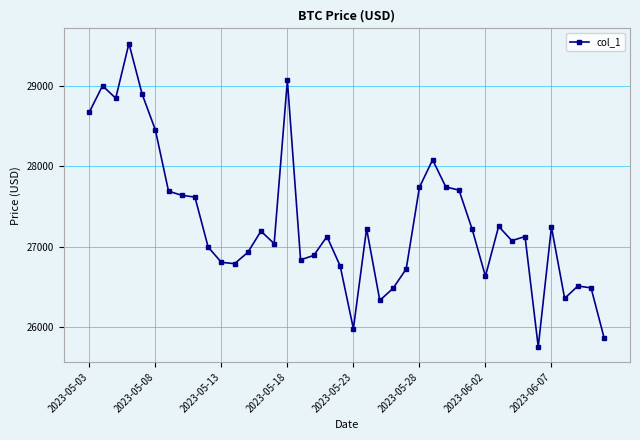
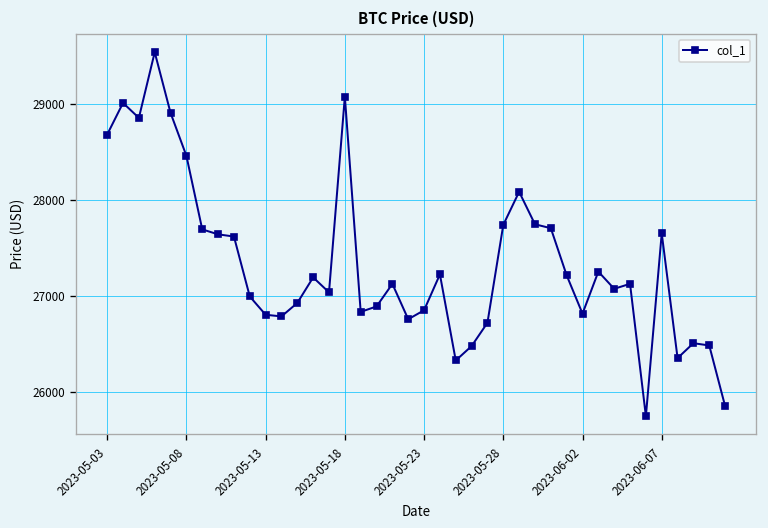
2023-05-23: 26000 -> 26800
2023-06-02: 26600 -> 26800
2023-06-07: 27200 -> 27700
